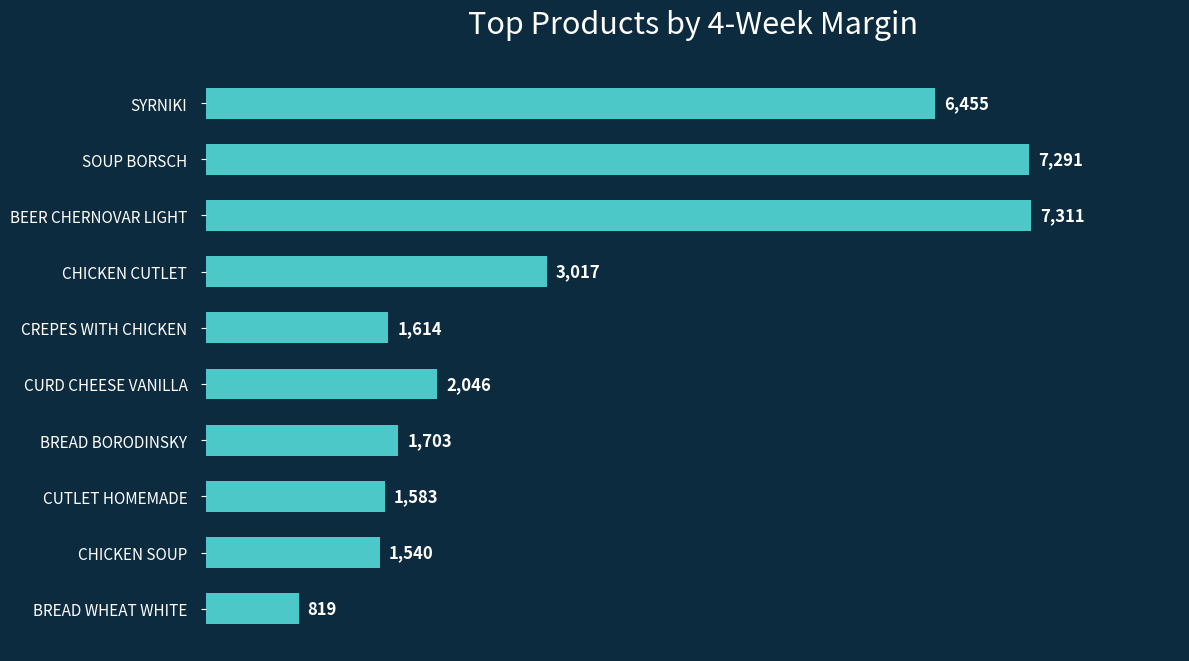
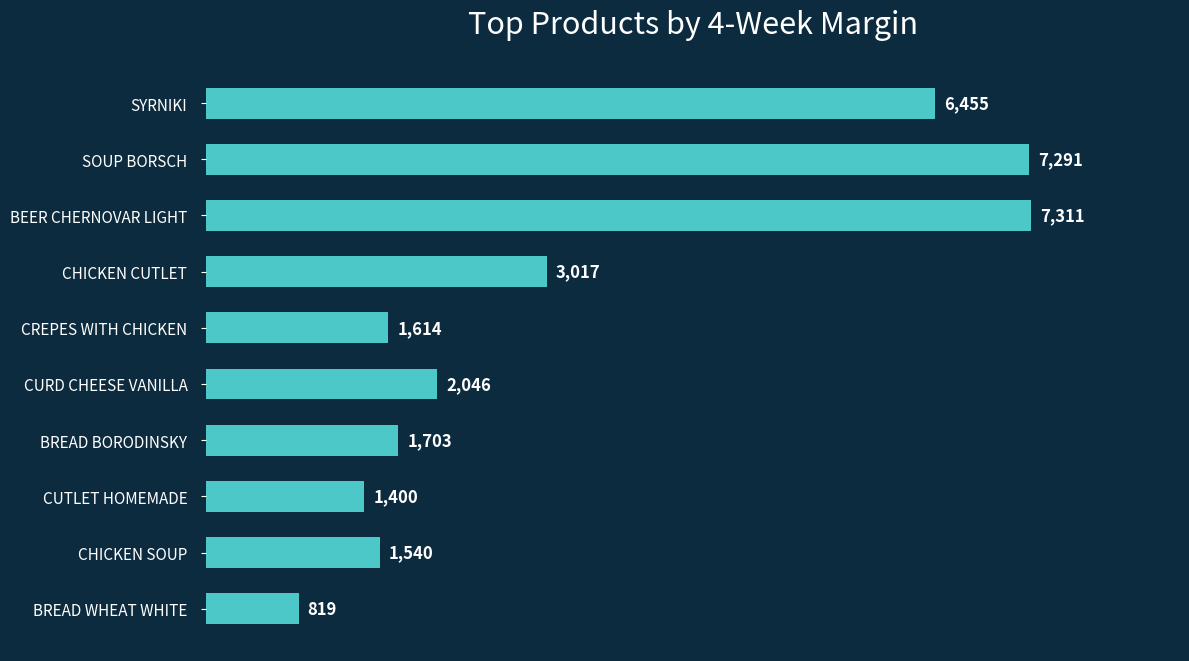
CUTLET HOMEMADE: 1,583 -> 1,400
